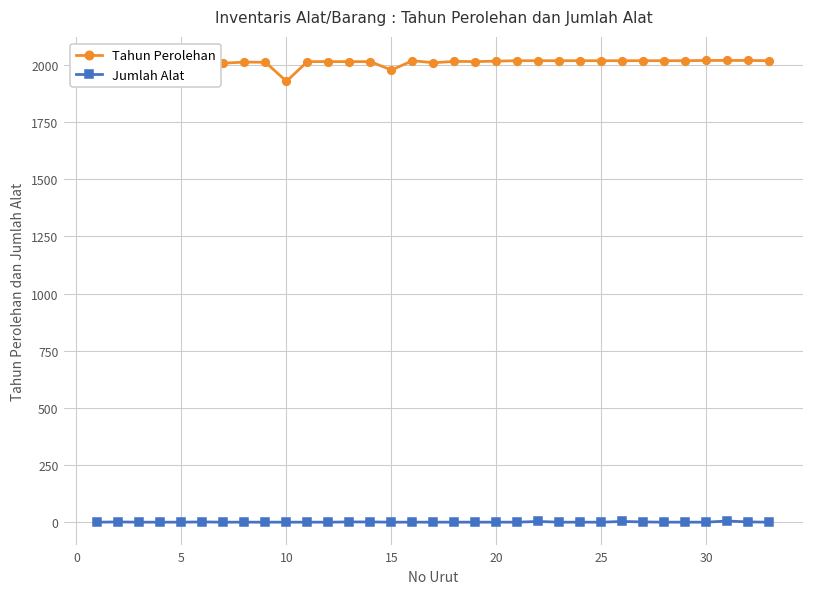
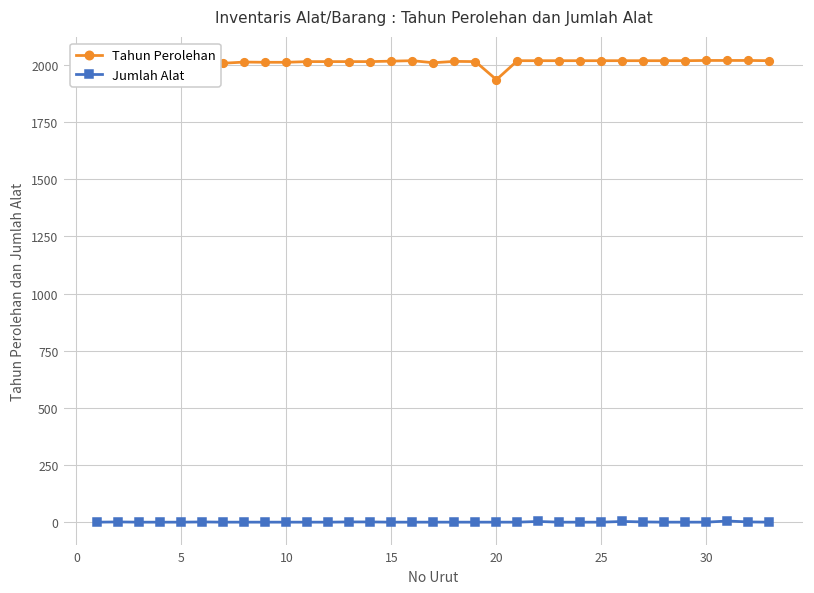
Tahun Perolehan, 10: 1930 -> 2010
Tahun Perolehan, 15: 1980 -> 2020
Tahun Perolehan, 20: 2020 -> 1940
